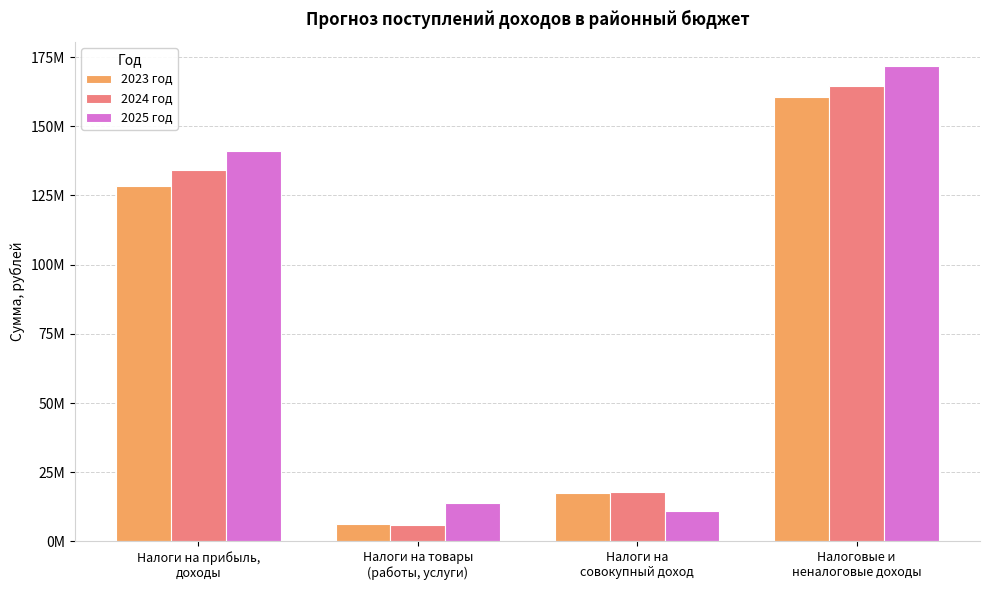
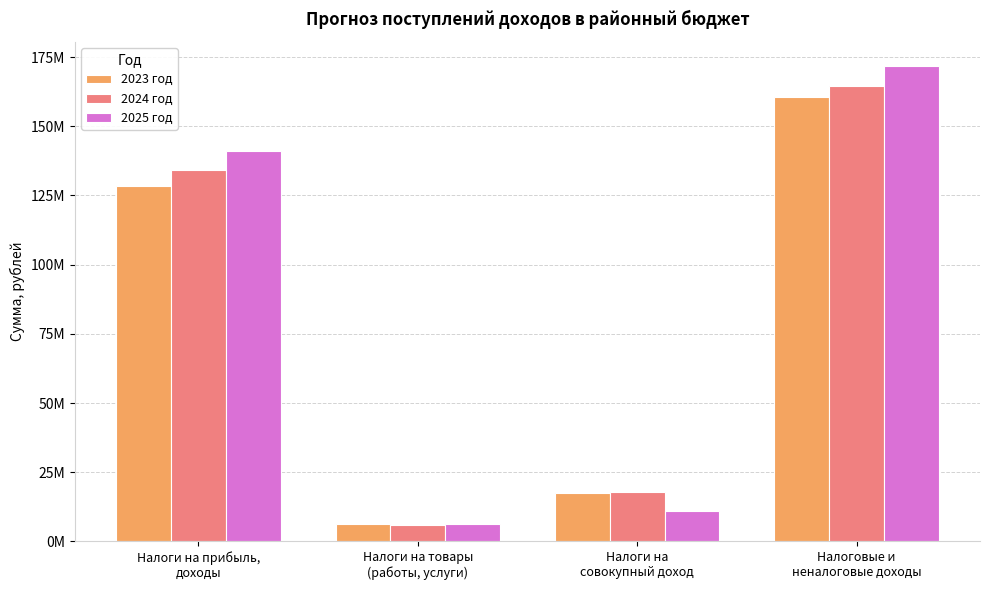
2025 год, Налоги на товары (работы, услуги): 14000000 -> 6000000
